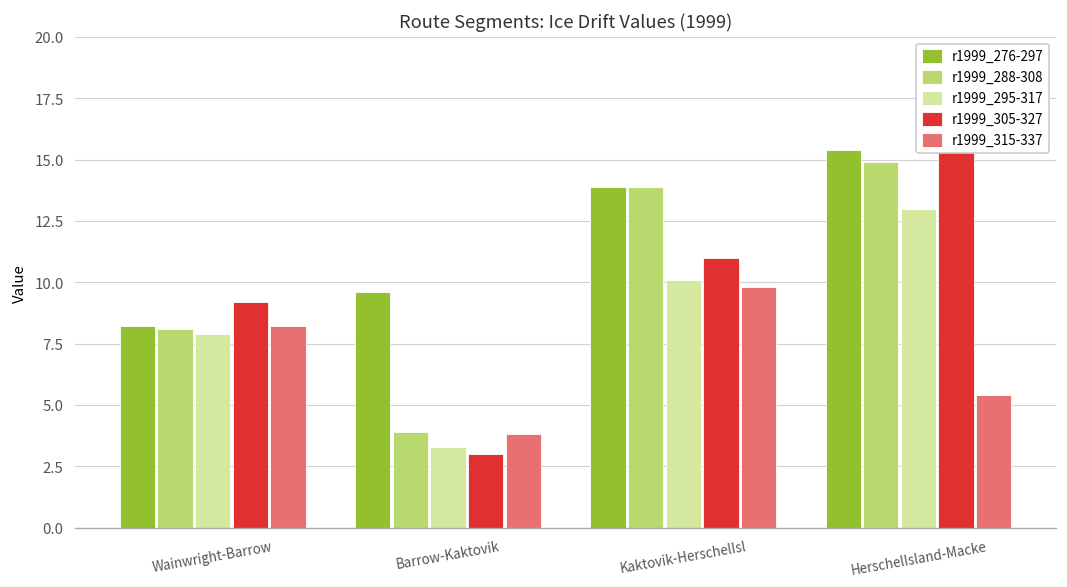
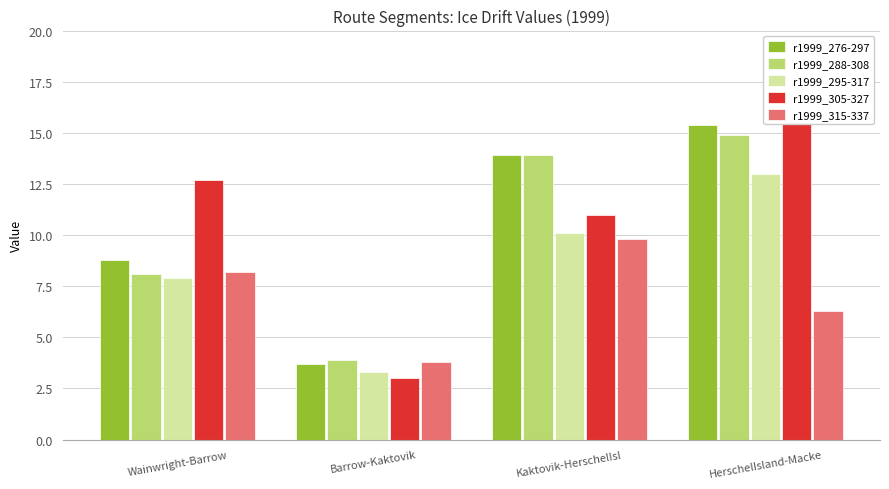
r1999_276-297, Wainwright-Barrow: 8.2 -> 8.8
r1999_305-327, Wainwright-Barrow: 9.2 -> 12.7
r1999_276-297, Barrow-Kaktovik: 9.6 -> 3.7
r1999_315-337, HerschelIsland-Macke: 5.4 -> 6.3
